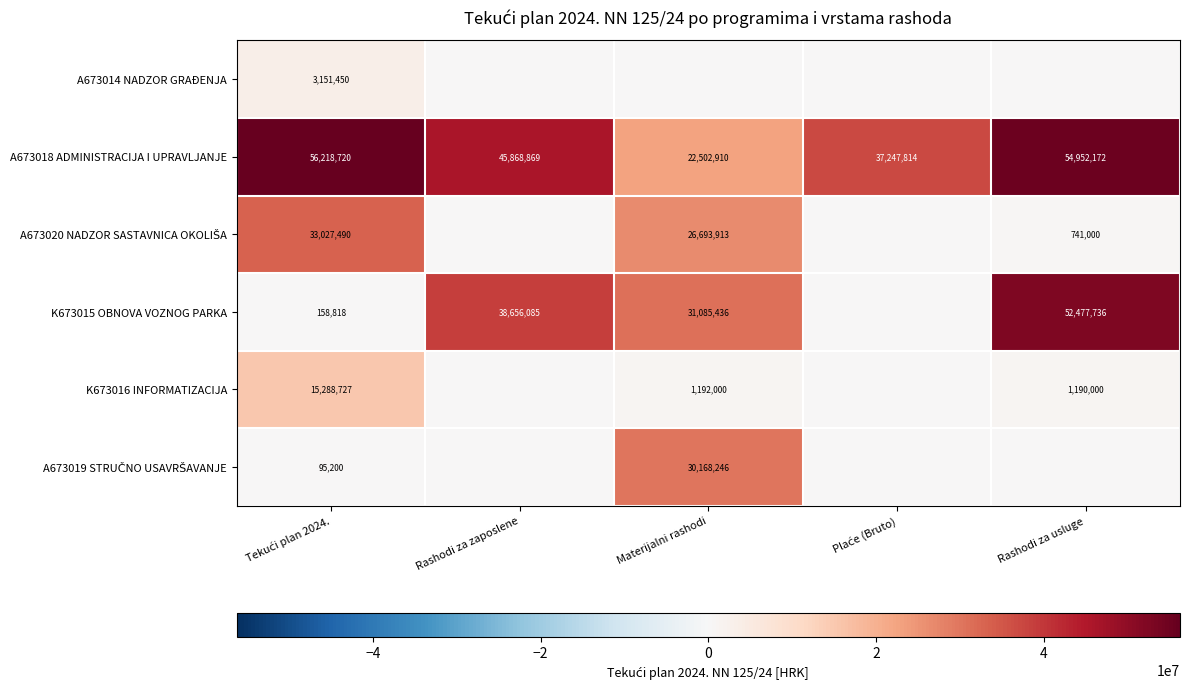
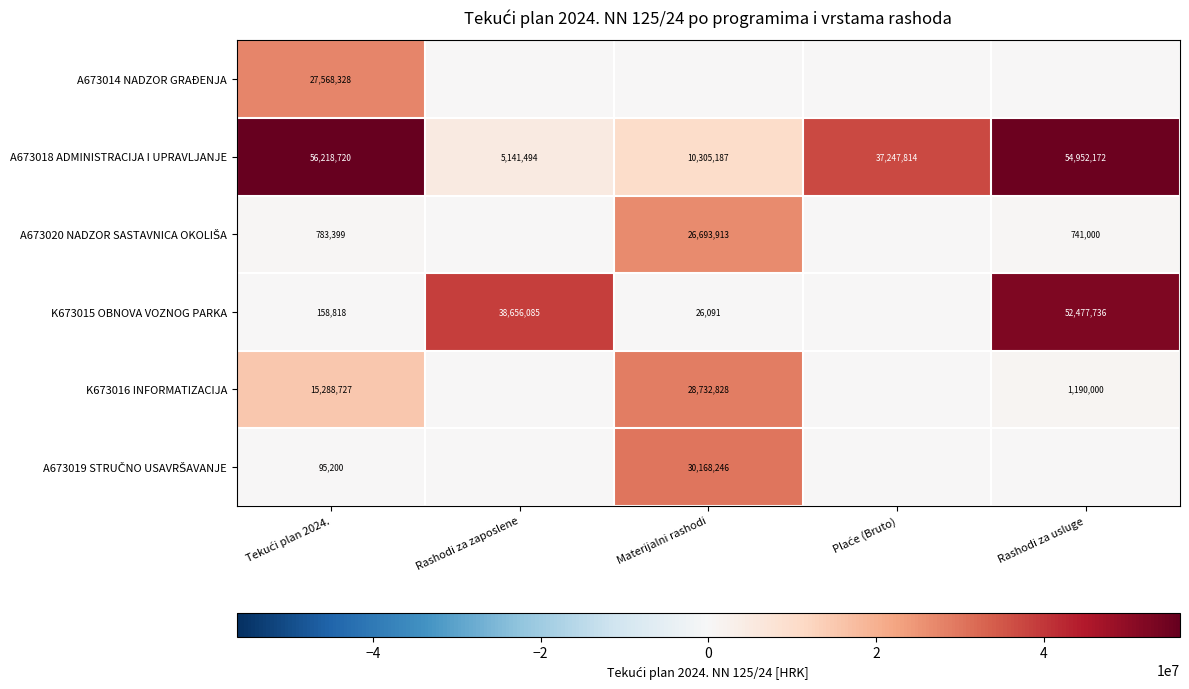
A673014 NADZOR GRAĐENJA, Tekući plan 2024.: 3,151,450 -> 27,568,328
A673018 ADMINISTRACIJA I UPRAVLJANJE, Rashodi za zaposlene: 45,868,869 -> 5,141,494
A673018 ADMINISTRACIJA I UPRAVLJANJE, Materijalni rashodi: 22,502,910 -> 10,305,187
A673020 NADZOR SASTAVNICA OKOLIŠA, Tekući plan 2024.: 33,027,490 -> 783,399
K673015 OBNOVA VOZNOG PARKA, Materijalni rashodi: 31,085,436 -> 26,091
K673016 INFORMATIZACIJA, Materijalni rashodi: 1,192,000 -> 28,732,828
